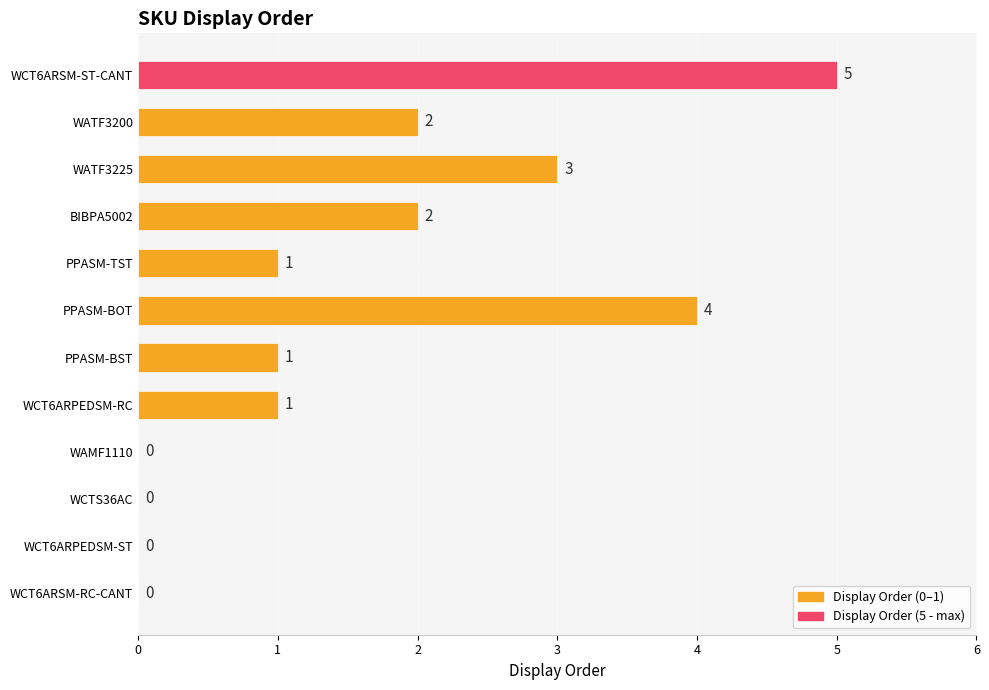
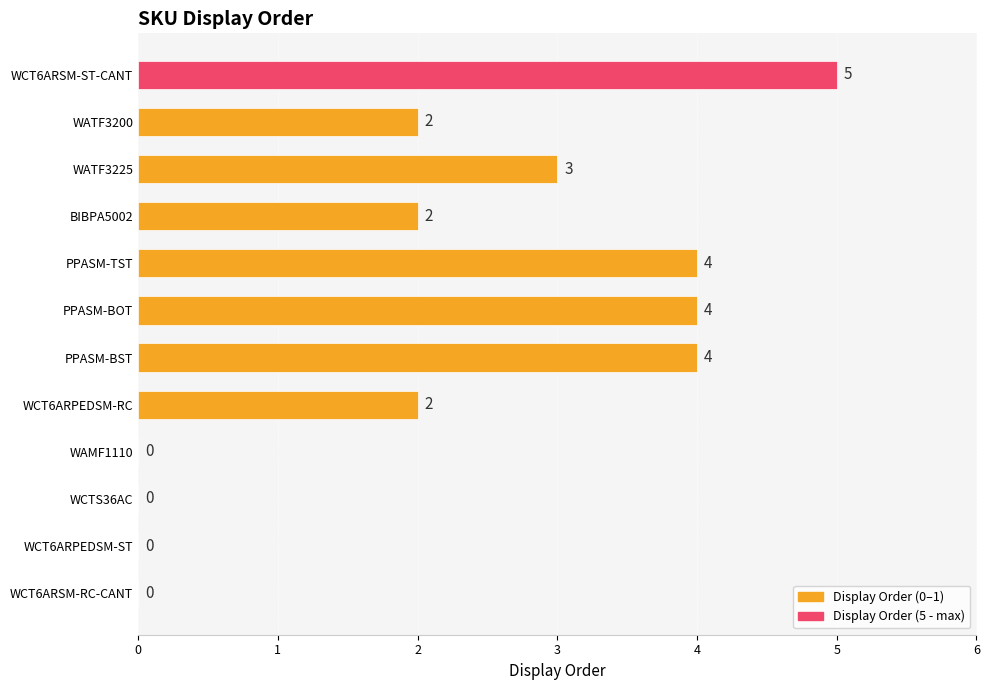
PPASM-TST: 1 -> 4
PPASM-BST: 1 -> 4
WCT6ARPEDSM-RC: 1 -> 2
